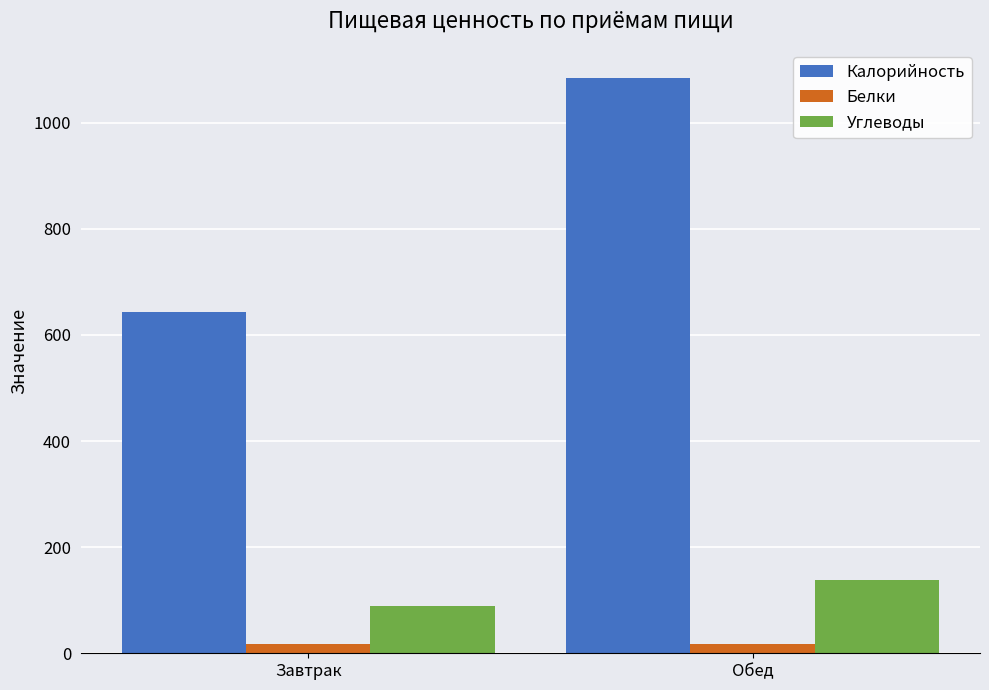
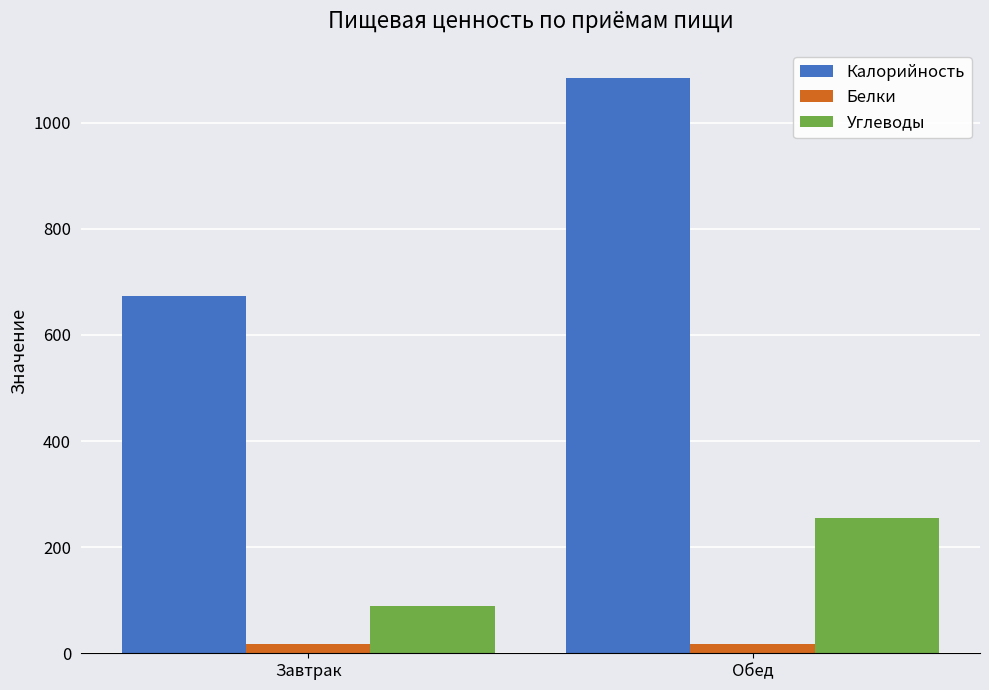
Калорийность, Завтрак: 640 -> 670
Углеводы, Обед: 140 -> 250
